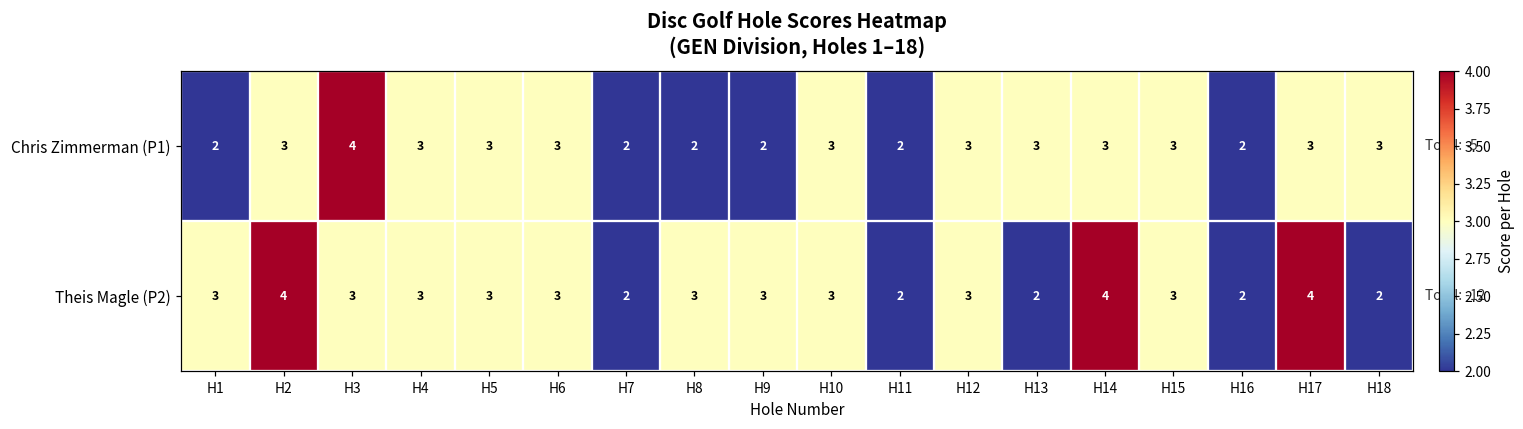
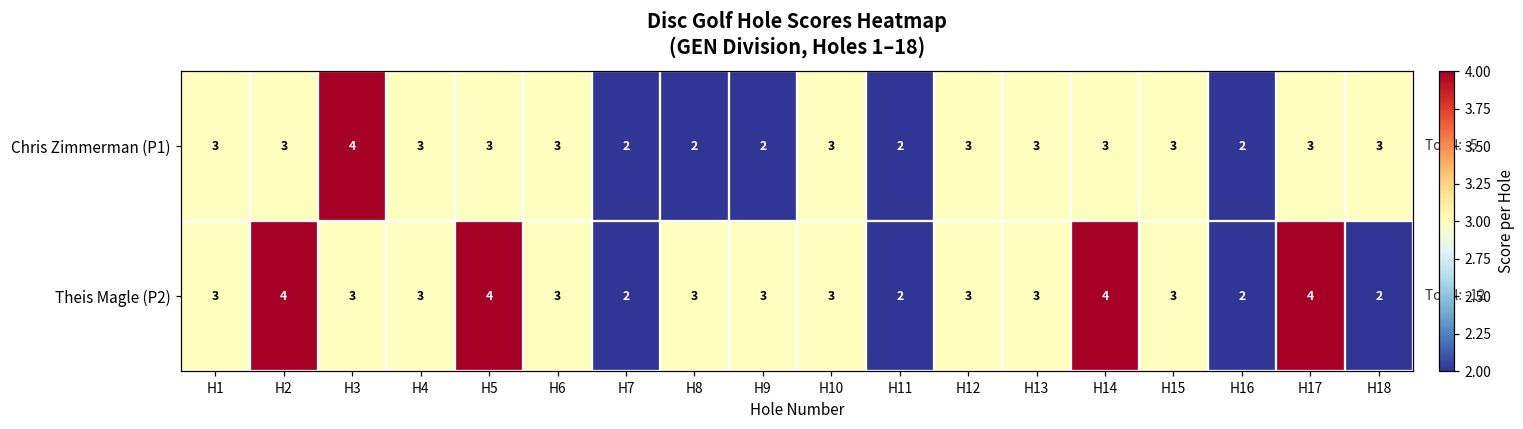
Chris Zimmerman (P1), H1: 2 -> 3
Theis Magle (P2), H5: 3 -> 4
Theis Magle (P2), H13: 2 -> 3
